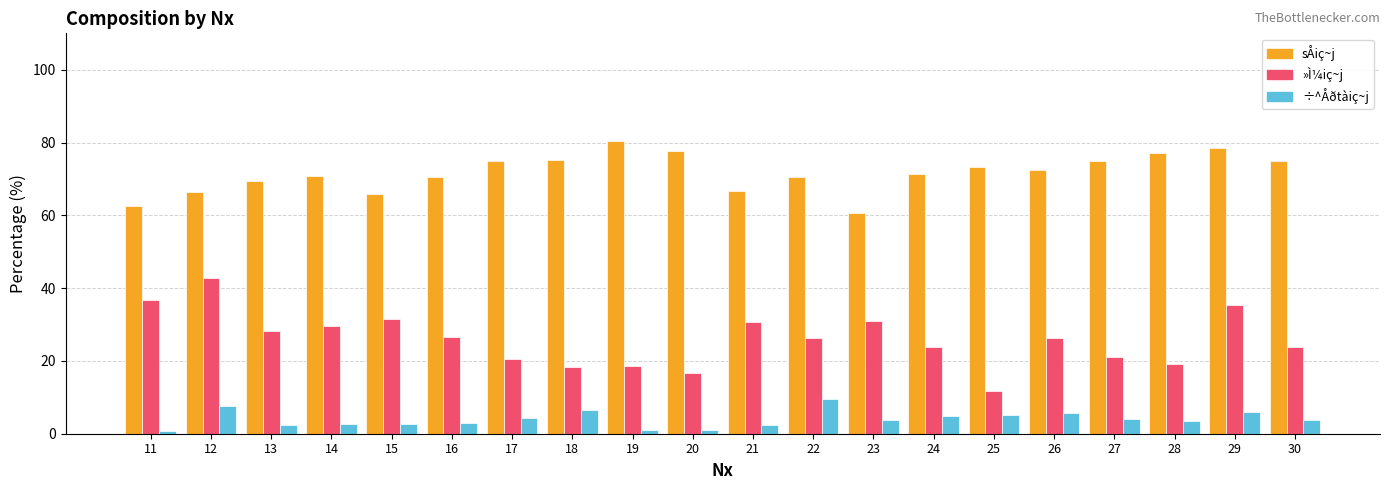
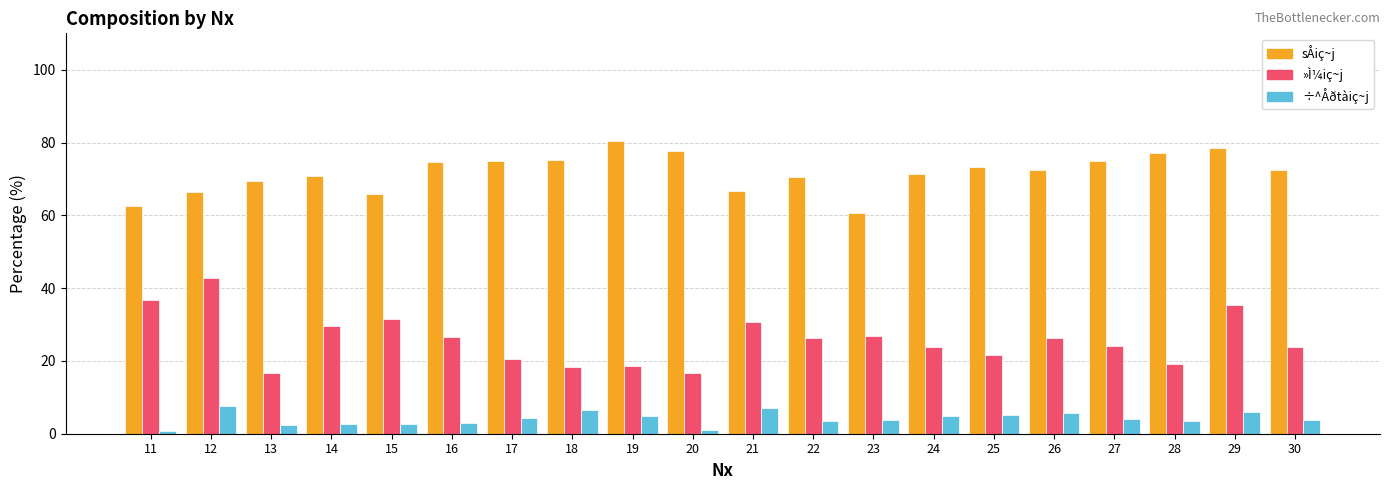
»Ì¼iç~j, 13: 28 -> 17
sÅiç~j, 16: 70 -> 75
÷^Åðtàiç~j, 19: 1 -> 5
÷^Åðtàiç~j, 21: 3 -> 7
÷^Åðtàiç~j, 22: 10 -> 3
»Ì¼iç~j, 23: 31 -> 27
»Ì¼iç~j, 25: 12 -> 22
»Ì¼iç~j, 27: 21 -> 24
sÅiç~j, 30: 75 -> 73
